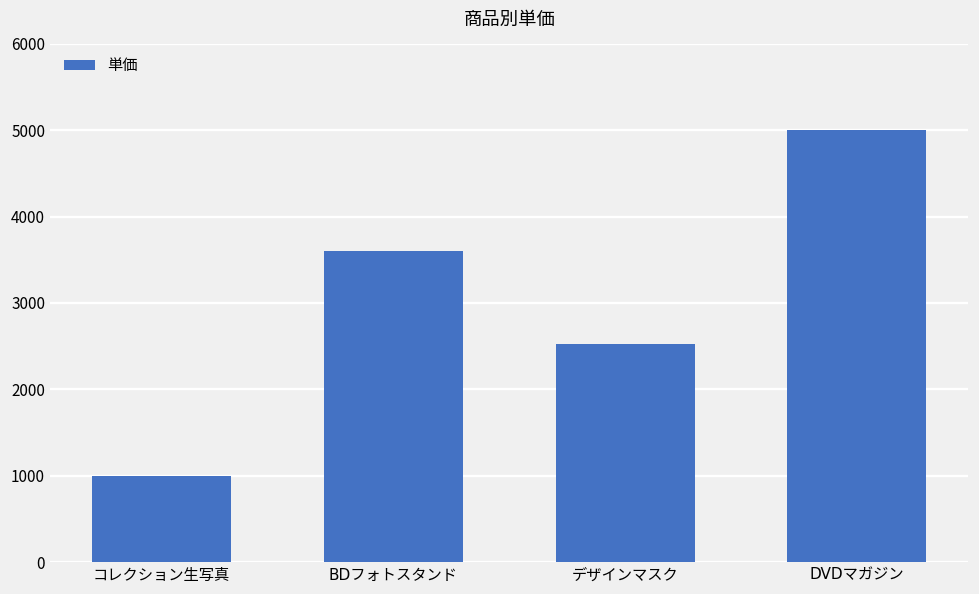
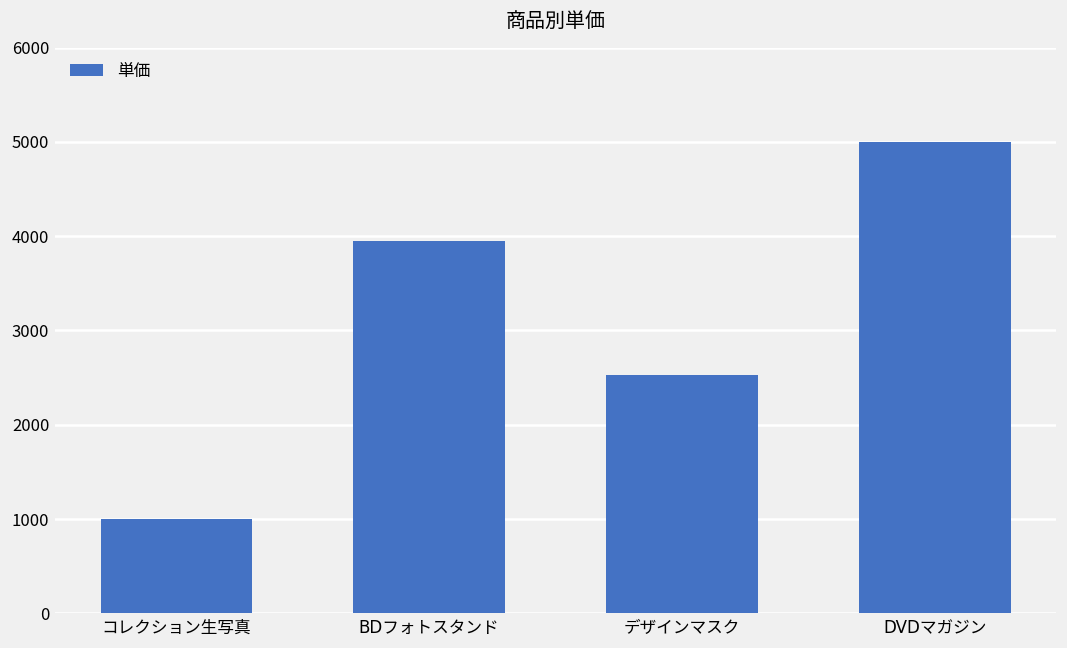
BDフォトスタンド: 3600 -> 3900
